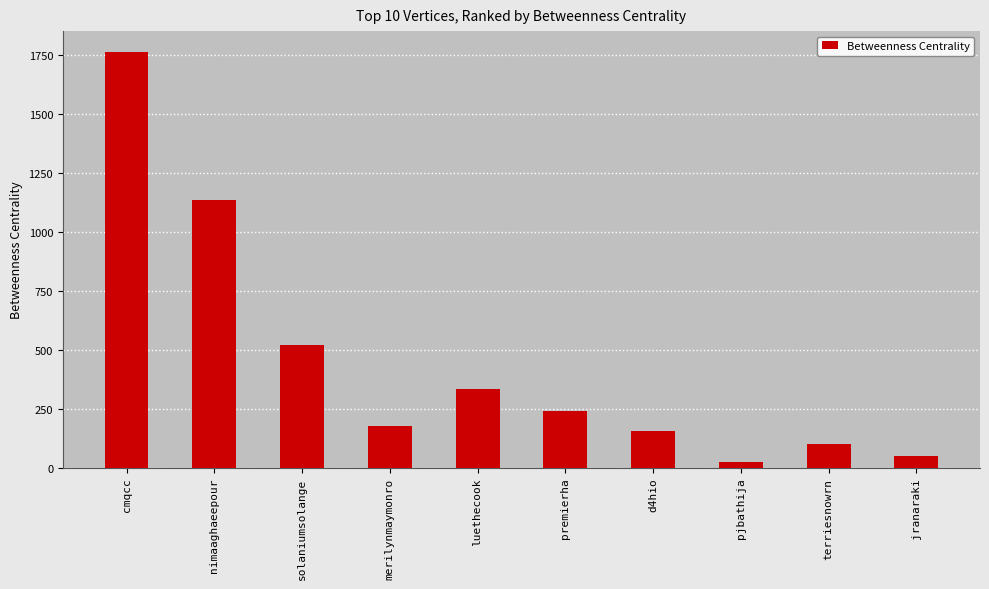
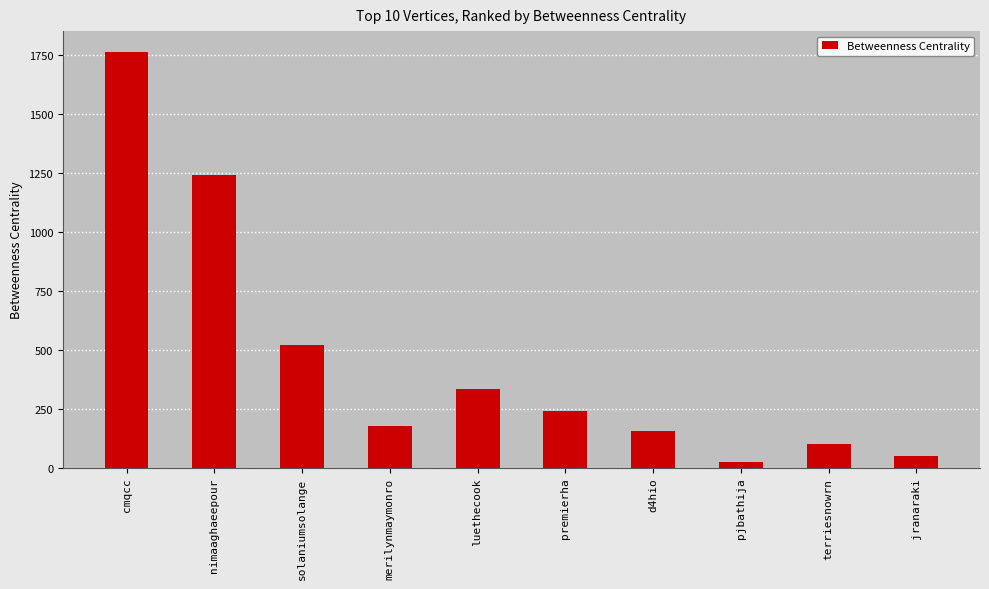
nimaaghaeepour: 1140 -> 1240
